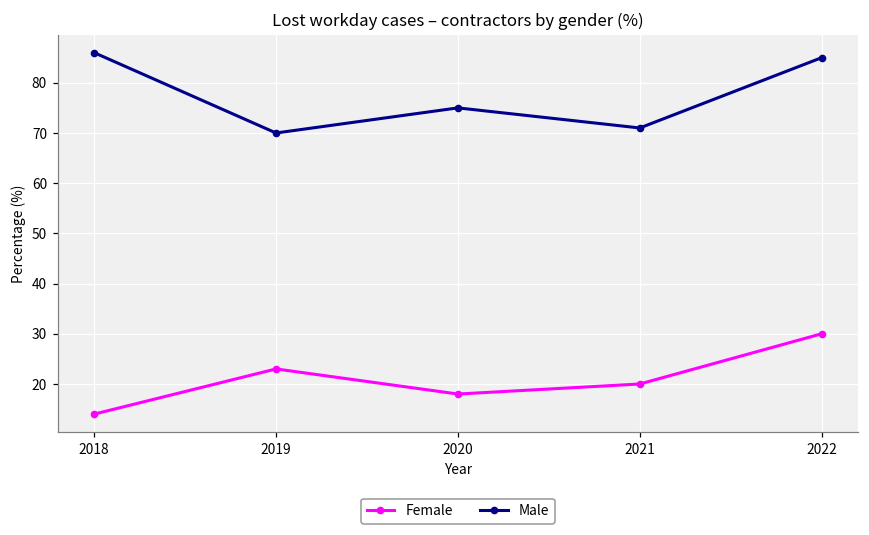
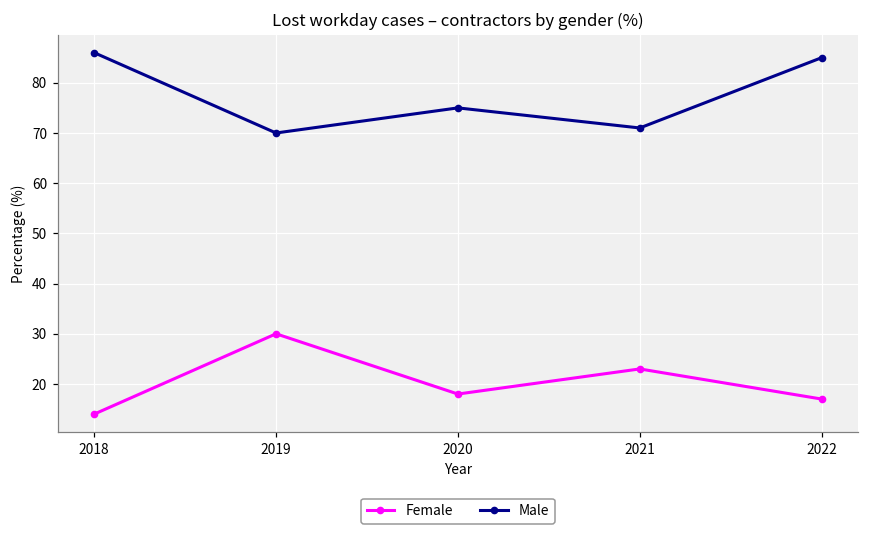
Female, 2019: 23 -> 30
Female, 2021: 20 -> 23
Female, 2022: 30 -> 17
